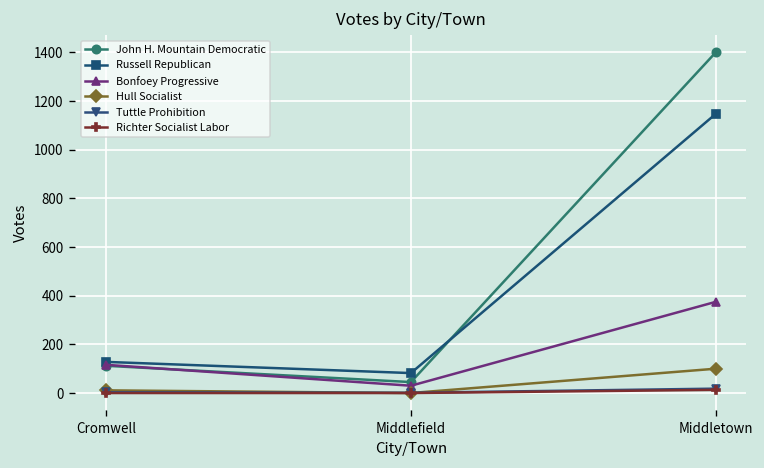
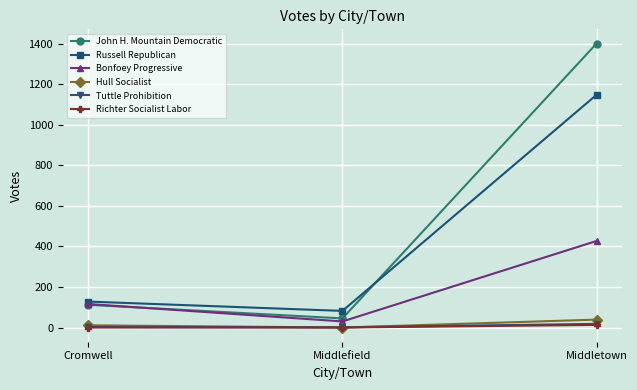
Bonfoey Progressive, Middletown: 380 -> 430
Hull Socialist, Middletown: 100 -> 40
